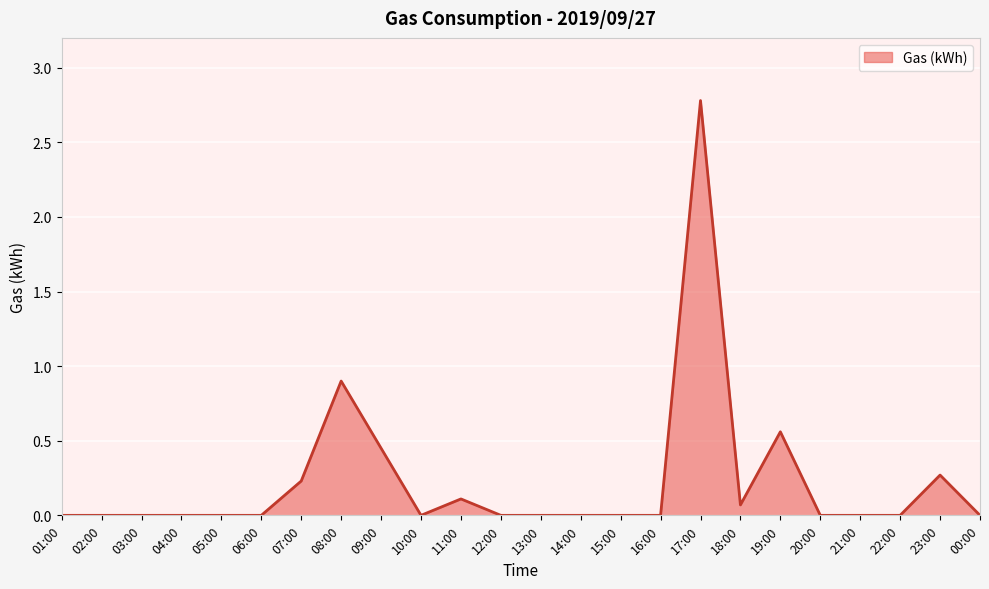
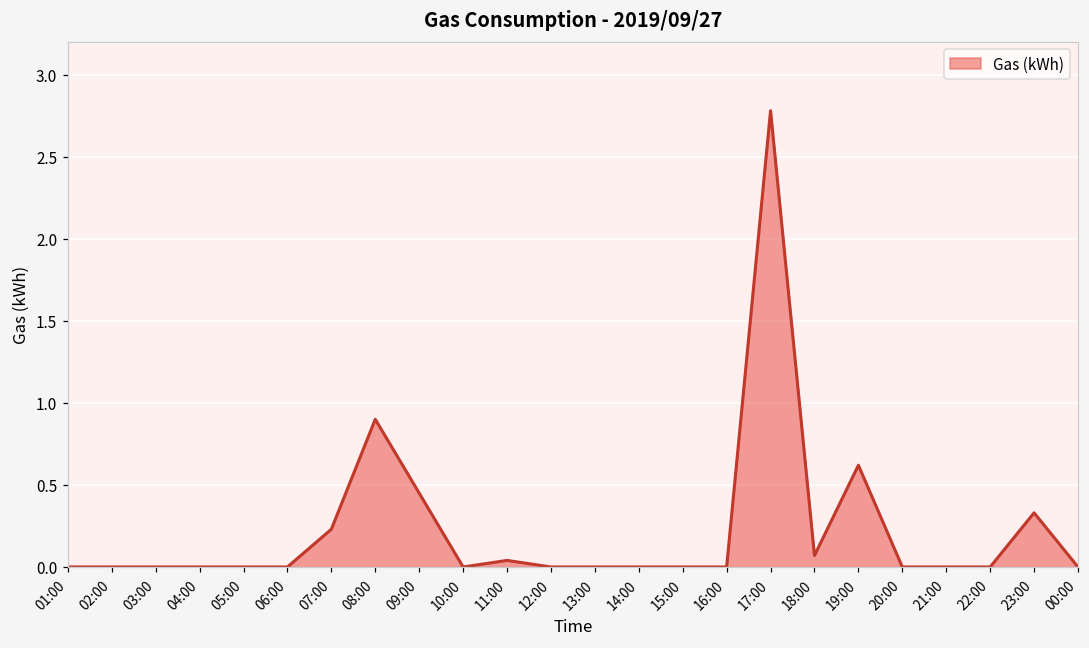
11:00: 0.11 -> 0.04
19:00: 0.56 -> 0.62
23:00: 0.27 -> 0.33
